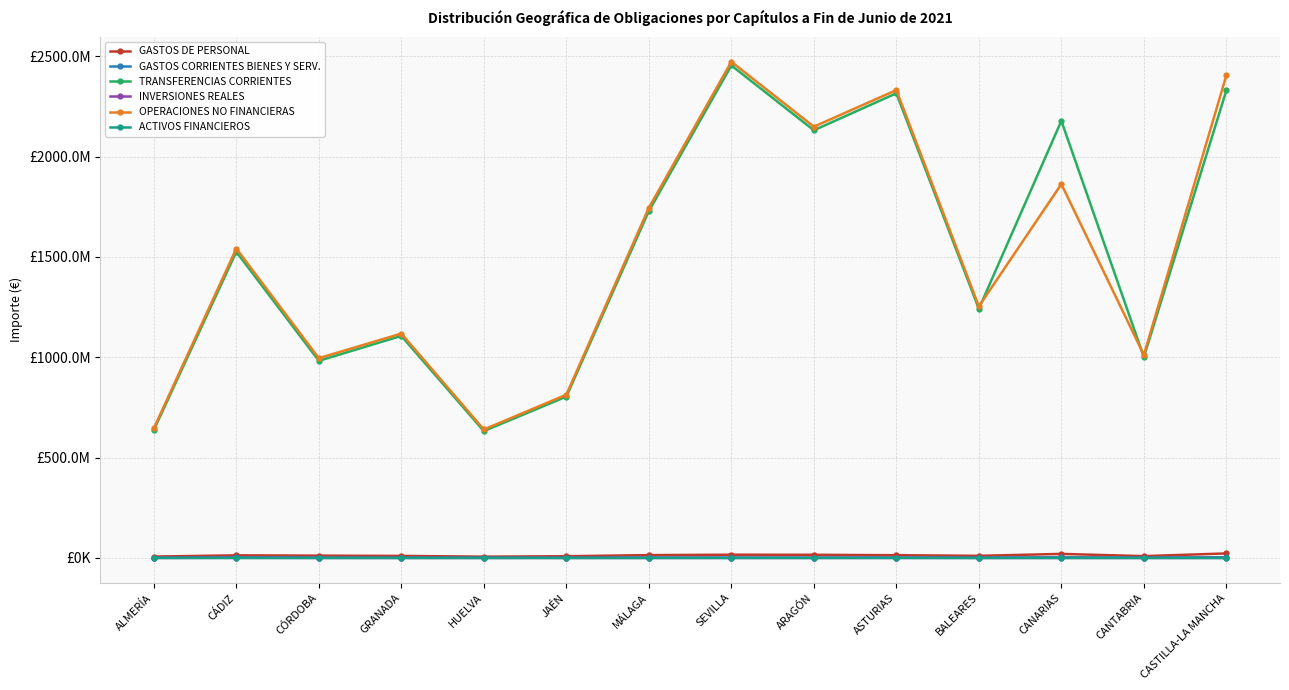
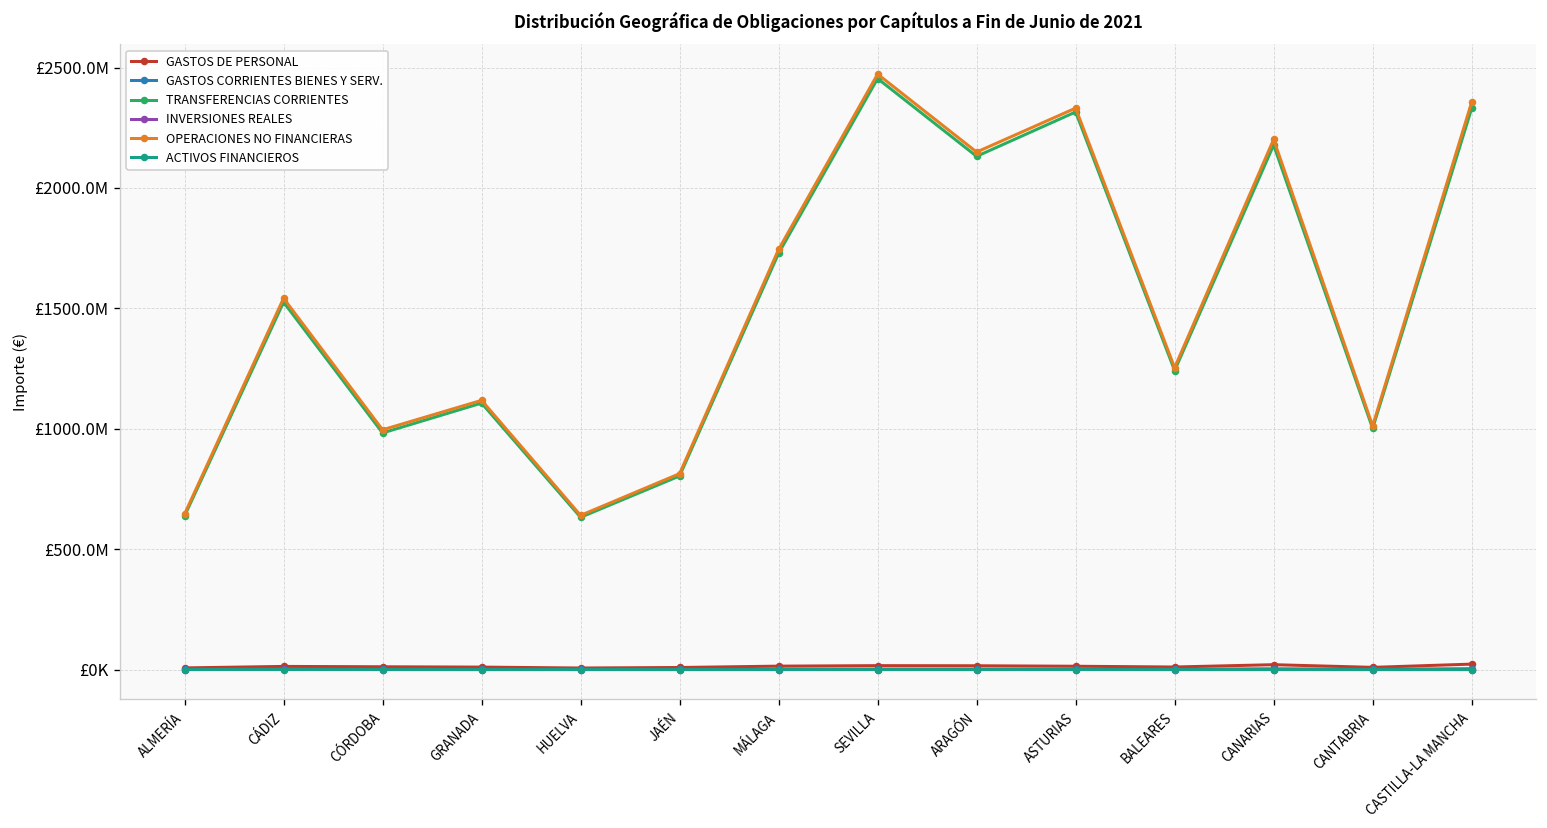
OPERACIONES NO FINANCIERAS, CANARIAS: £1860000000 -> £2200000000
OPERACIONES NO FINANCIERAS, CASTILLA-LA MANCHA: £2400000000 -> £2360000000
